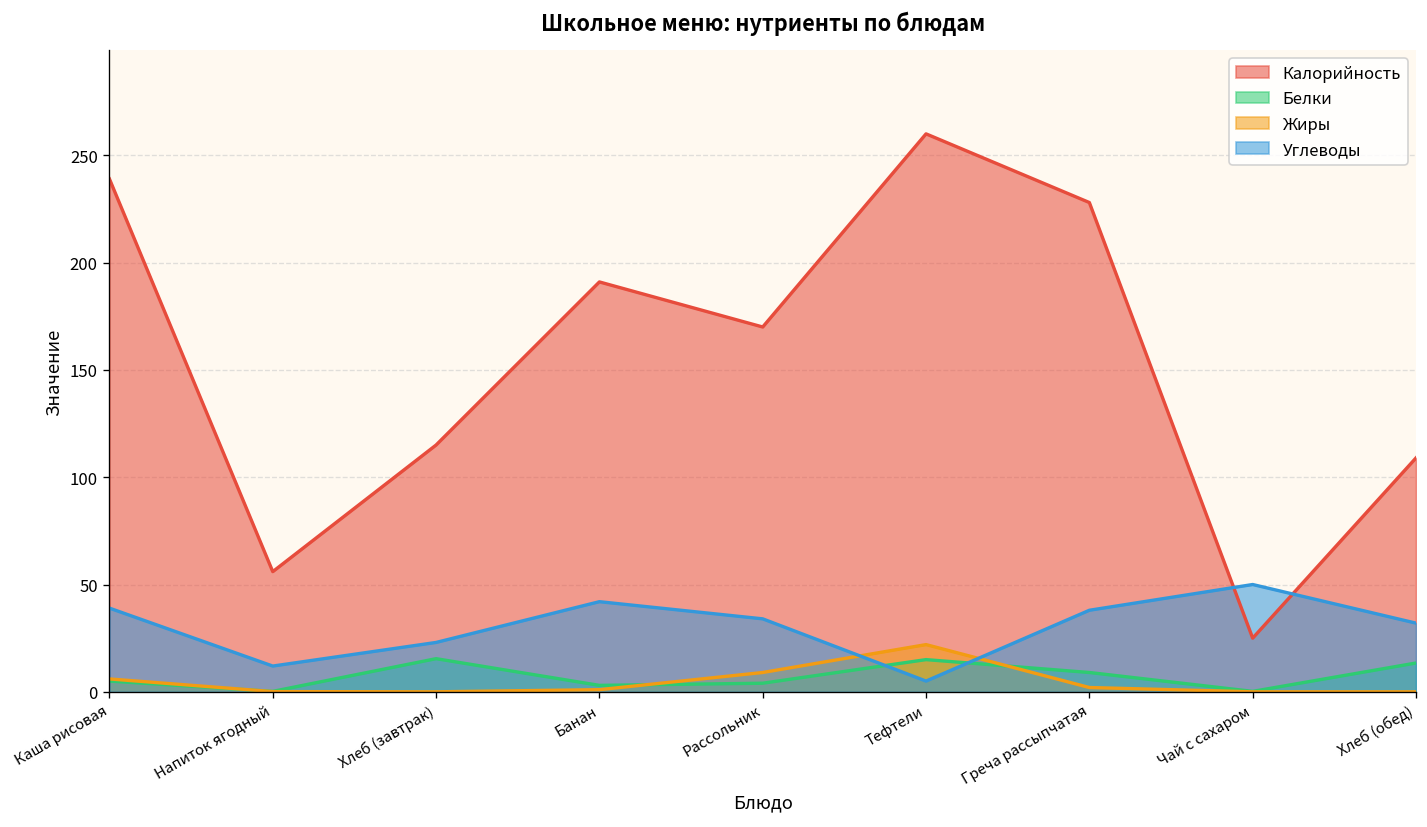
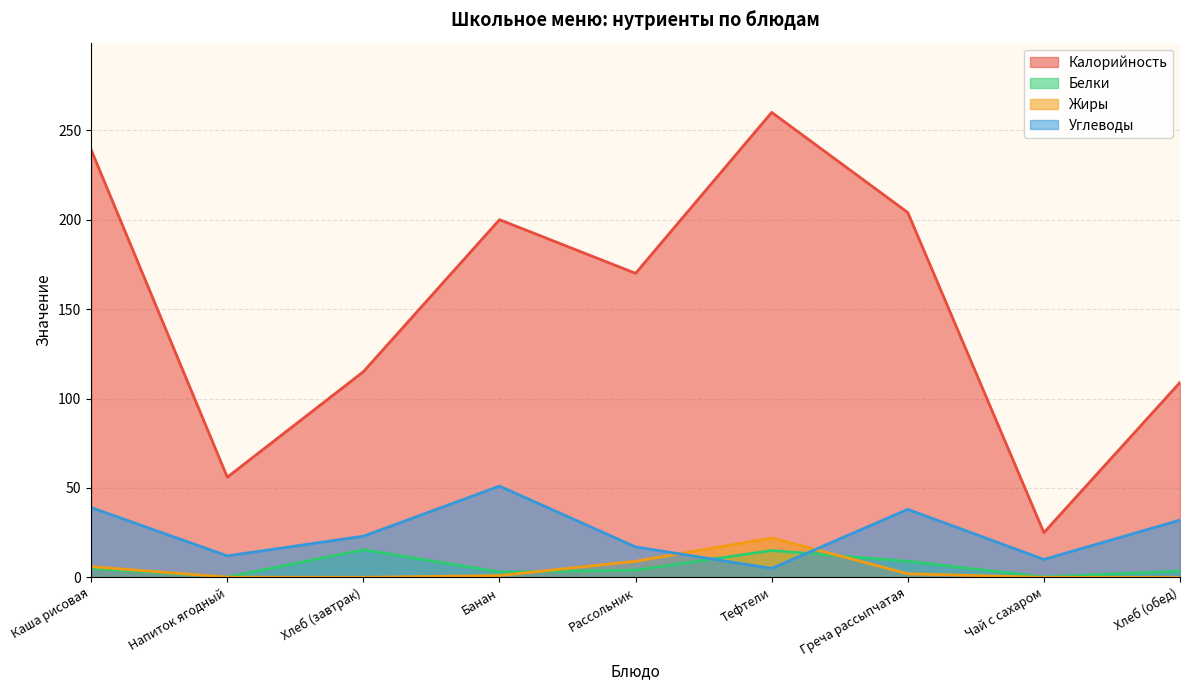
Калорийность, Банан: 191 -> 200
Углеводы, Банан: 42 -> 51
Углеводы, Рассольник: 34 -> 17
Калорийность, Греча рассыпчатая: 228 -> 204
Углеводы, Чай с сахаром: 50 -> 10
Белки, Хлеб (обед): 13 -> 4
